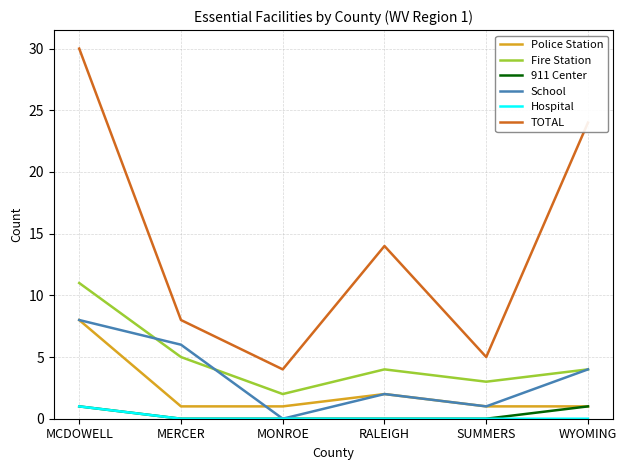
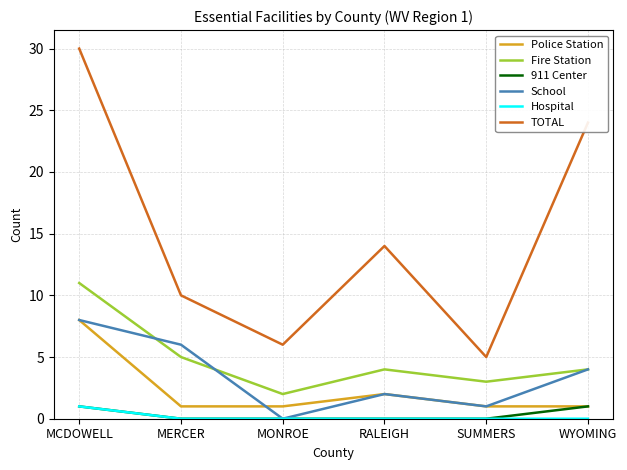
TOTAL, MERCER: 8 -> 10
TOTAL, MONROE: 4 -> 6
